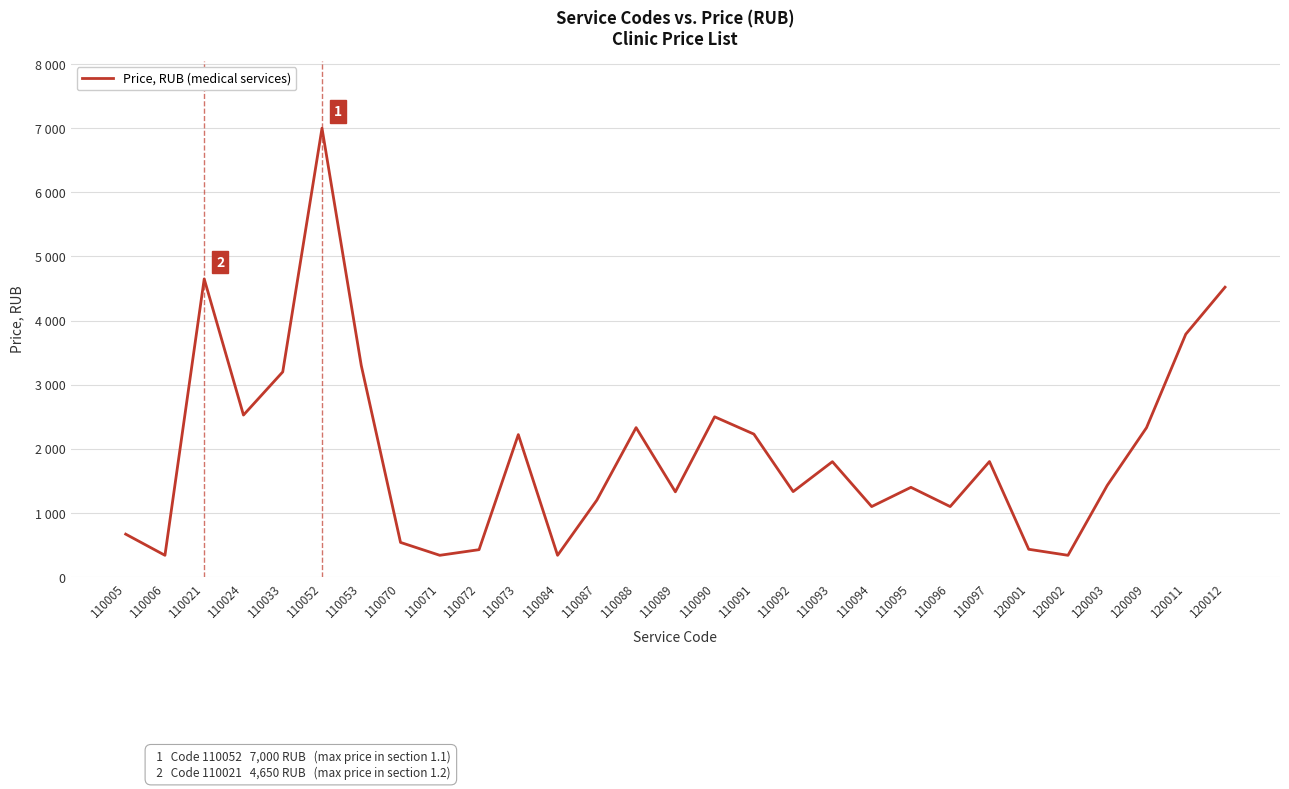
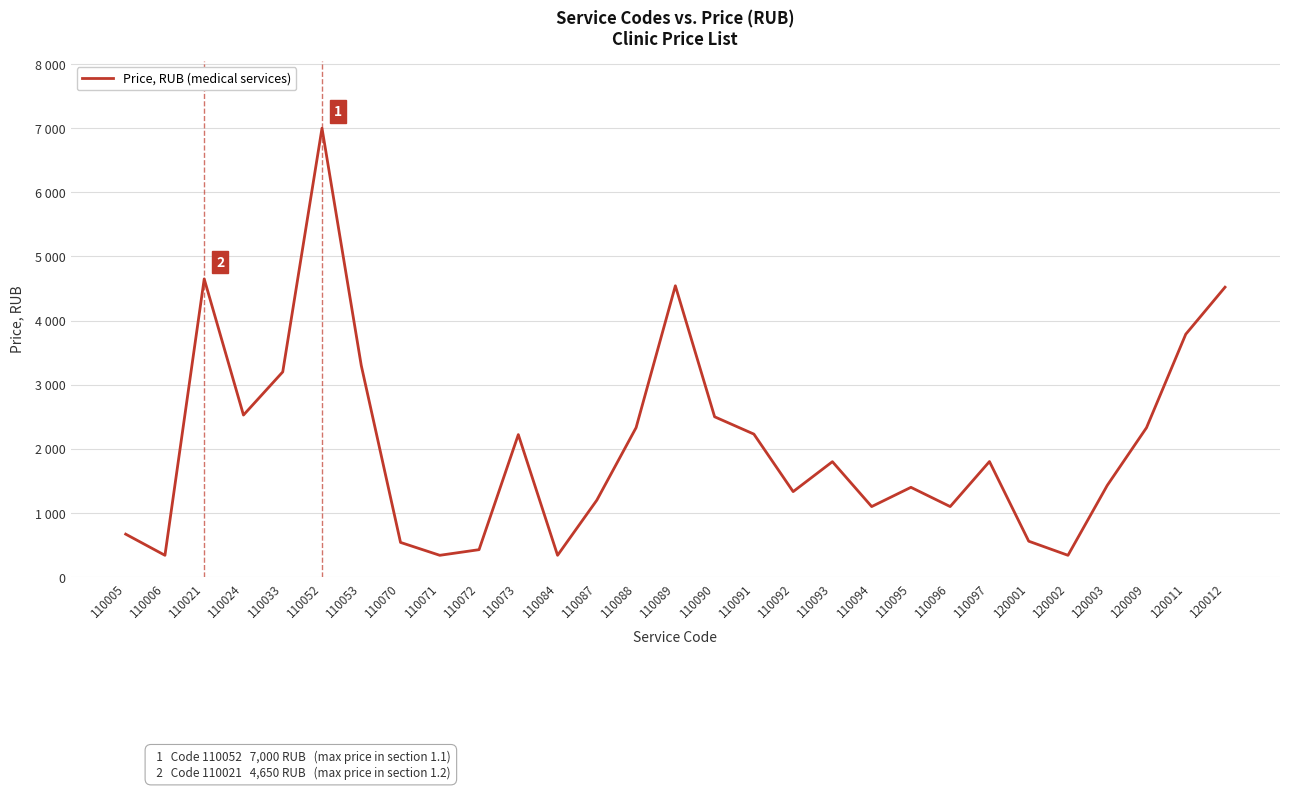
110089: 1300 -> 4500
120001: 400 -> 600
